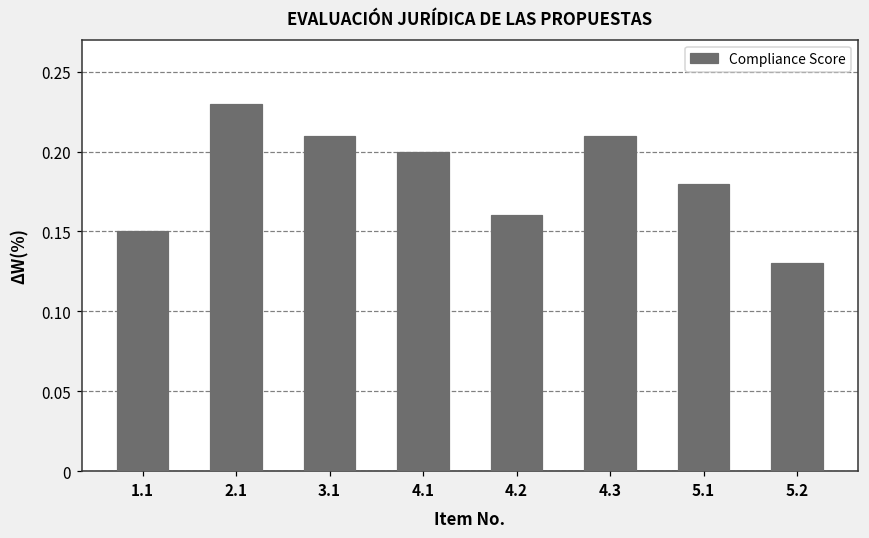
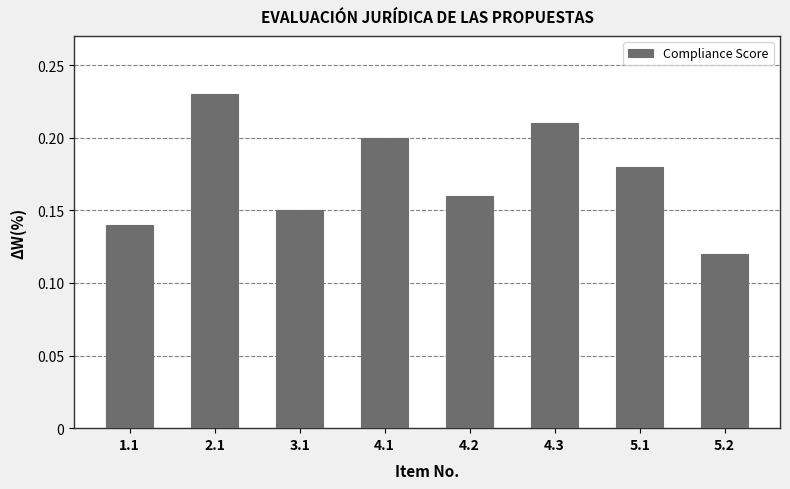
1.1: 0.15 -> 0.14
3.1: 0.21 -> 0.15
5.2: 0.13 -> 0.12
